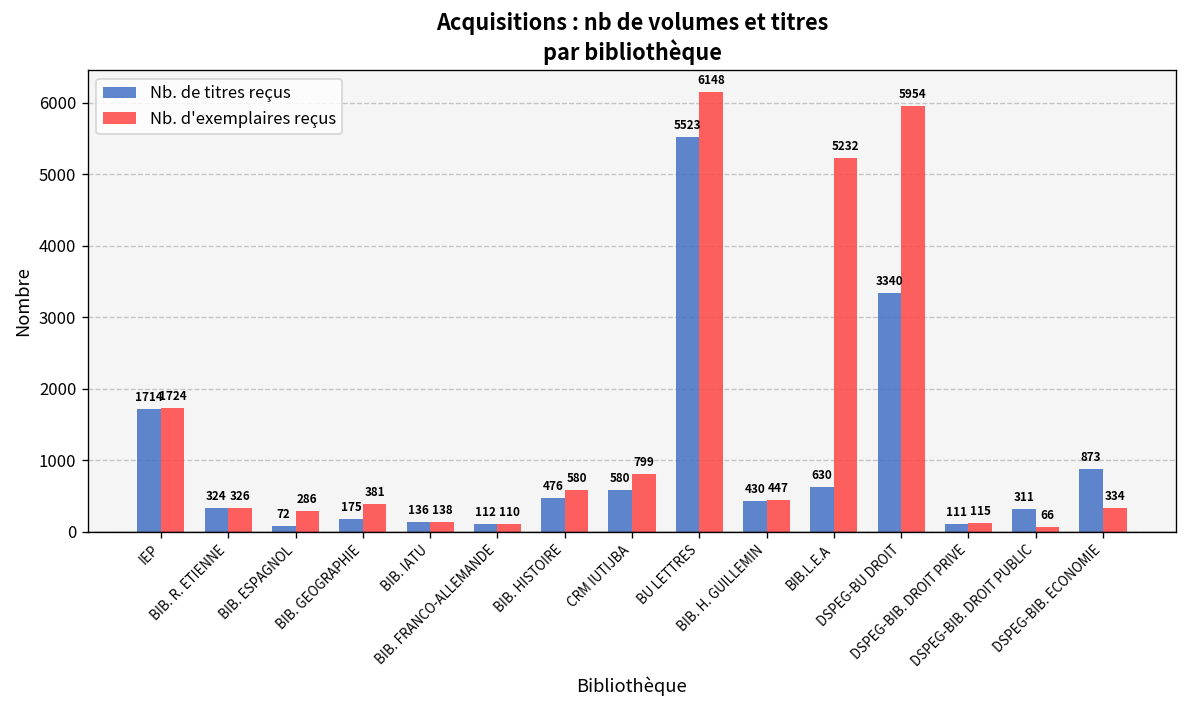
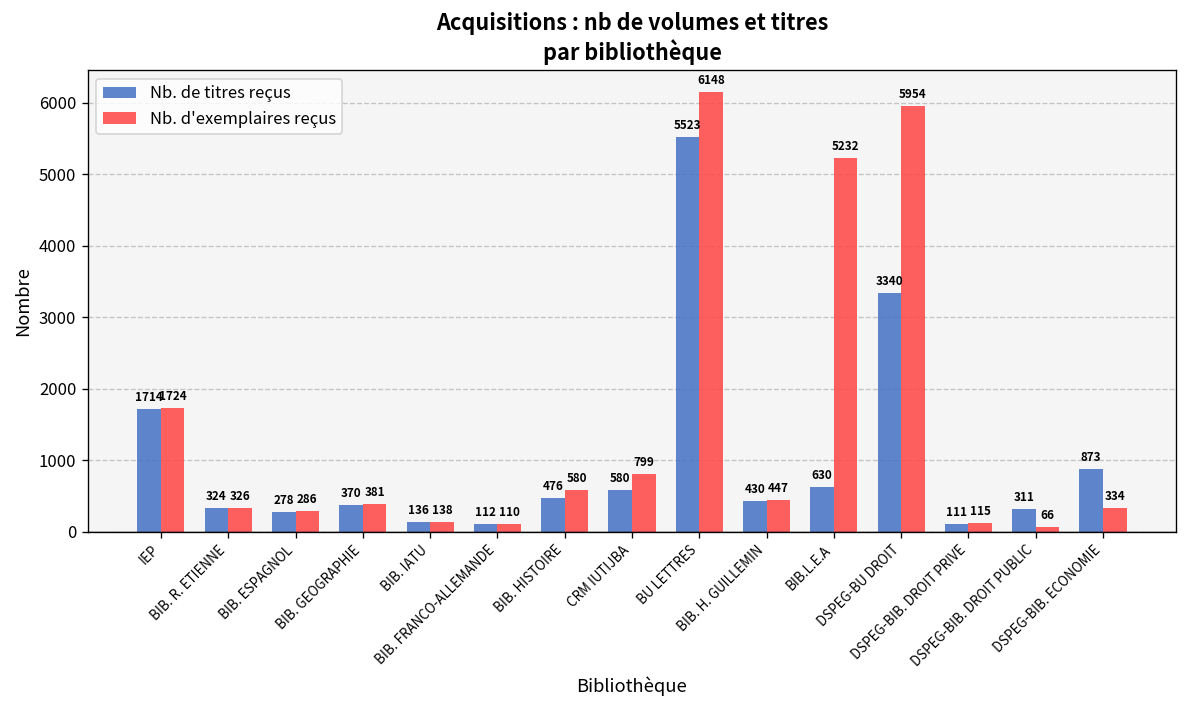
Nb. de titres reçus, BIB. ESPAGNOL: 72 -> 278
Nb. de titres reçus, BIB. GEOGRAPHIE: 175 -> 370
